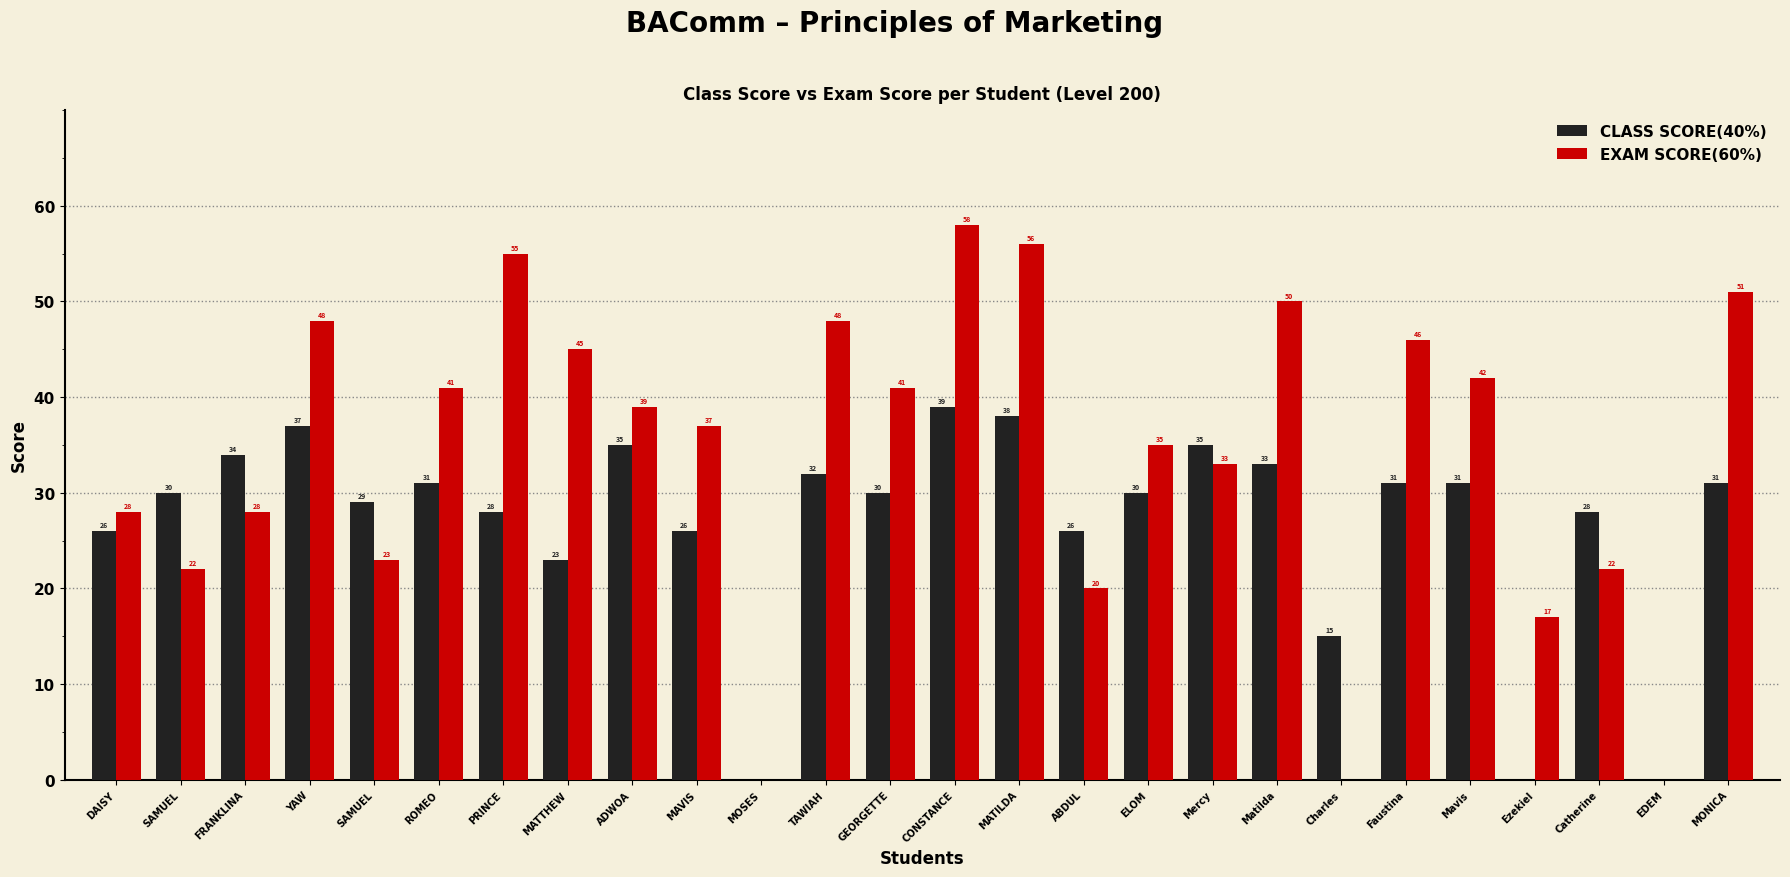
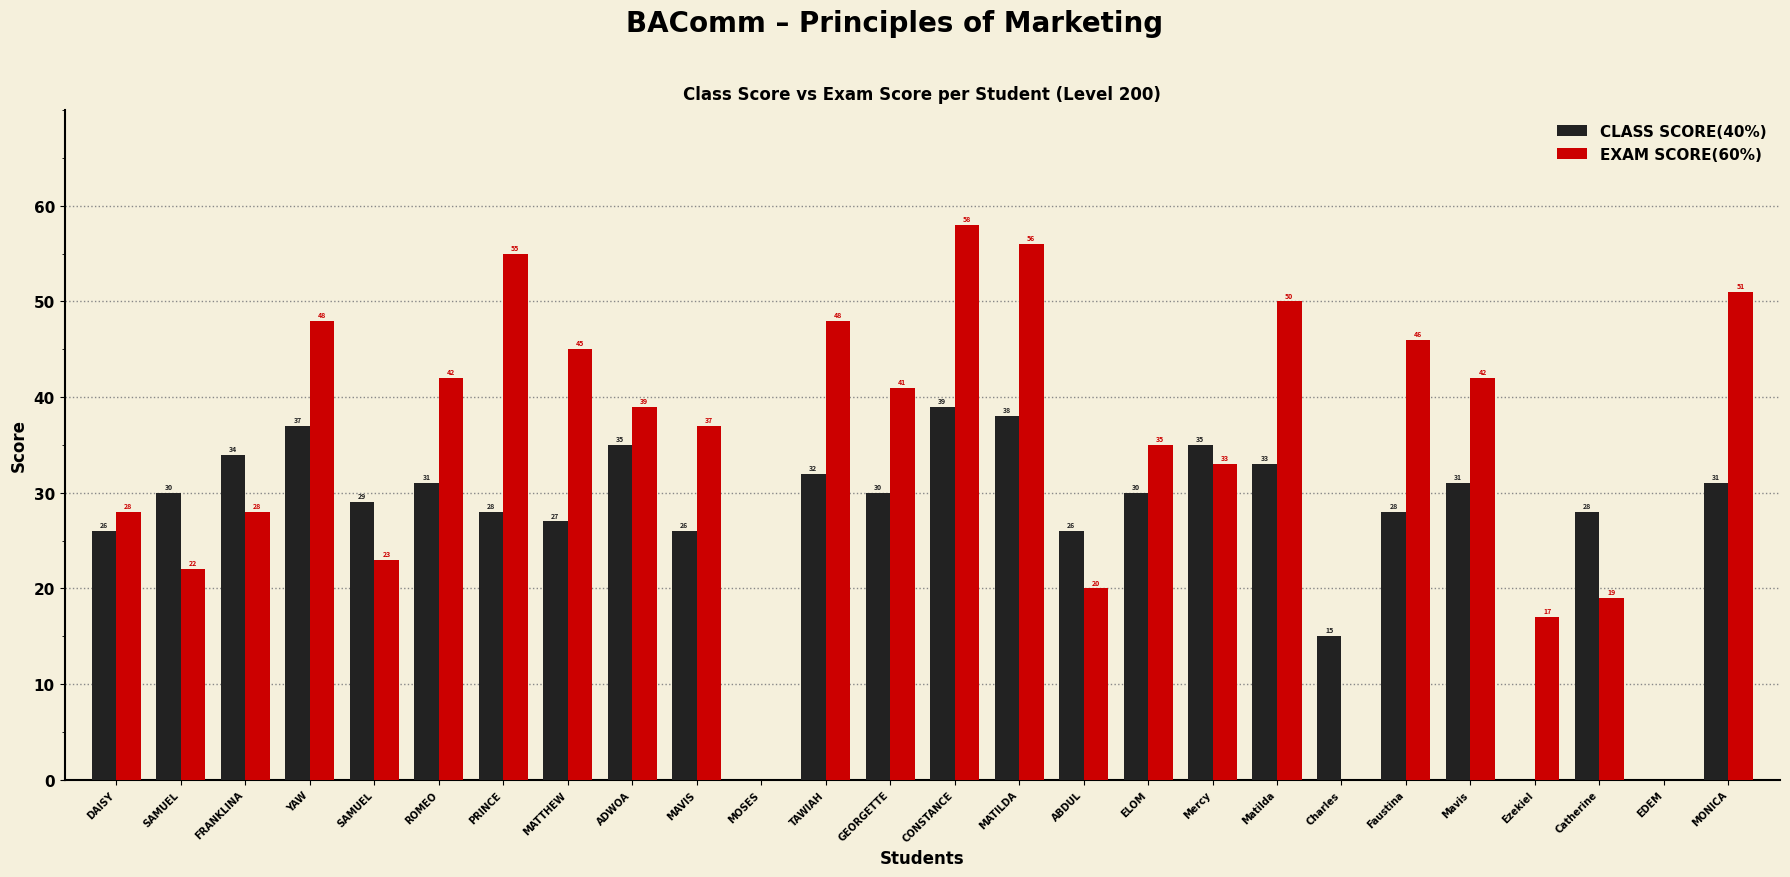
EXAM SCORE(60%), ROMEO: 41 -> 42
CLASS SCORE(40%), MATTHEW: 23 -> 27
CLASS SCORE(40%), Faustina: 31 -> 28
EXAM SCORE(60%), Catherine: 22 -> 19
